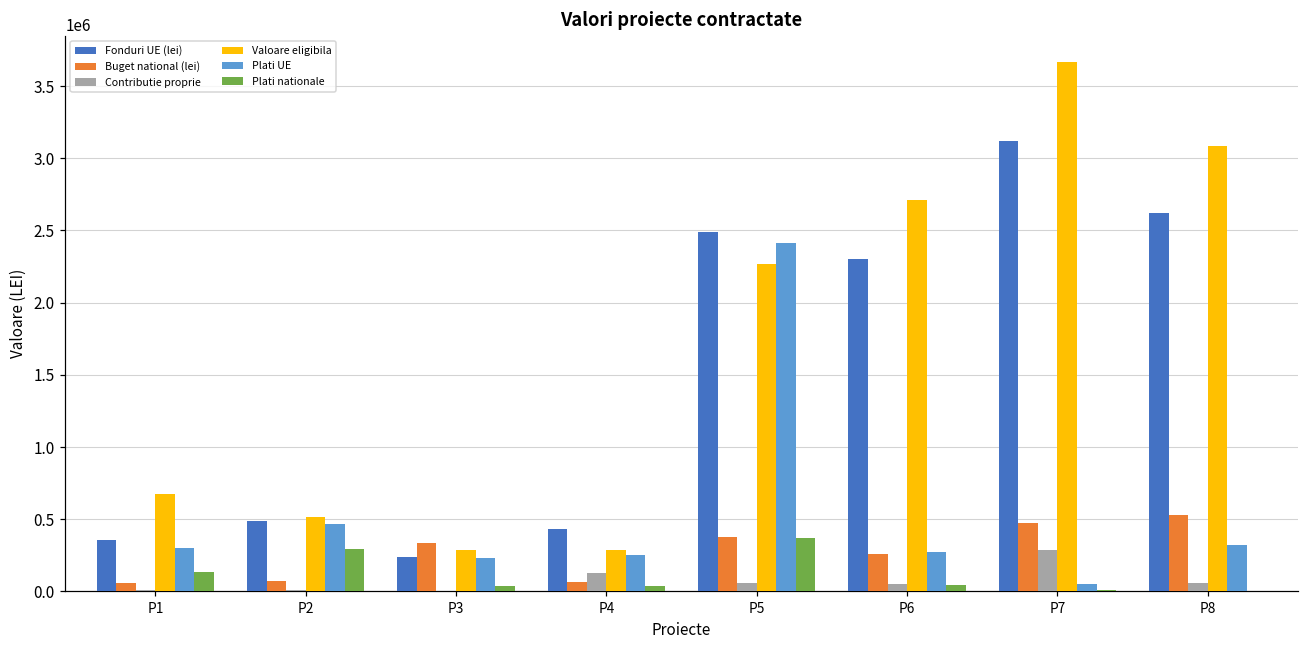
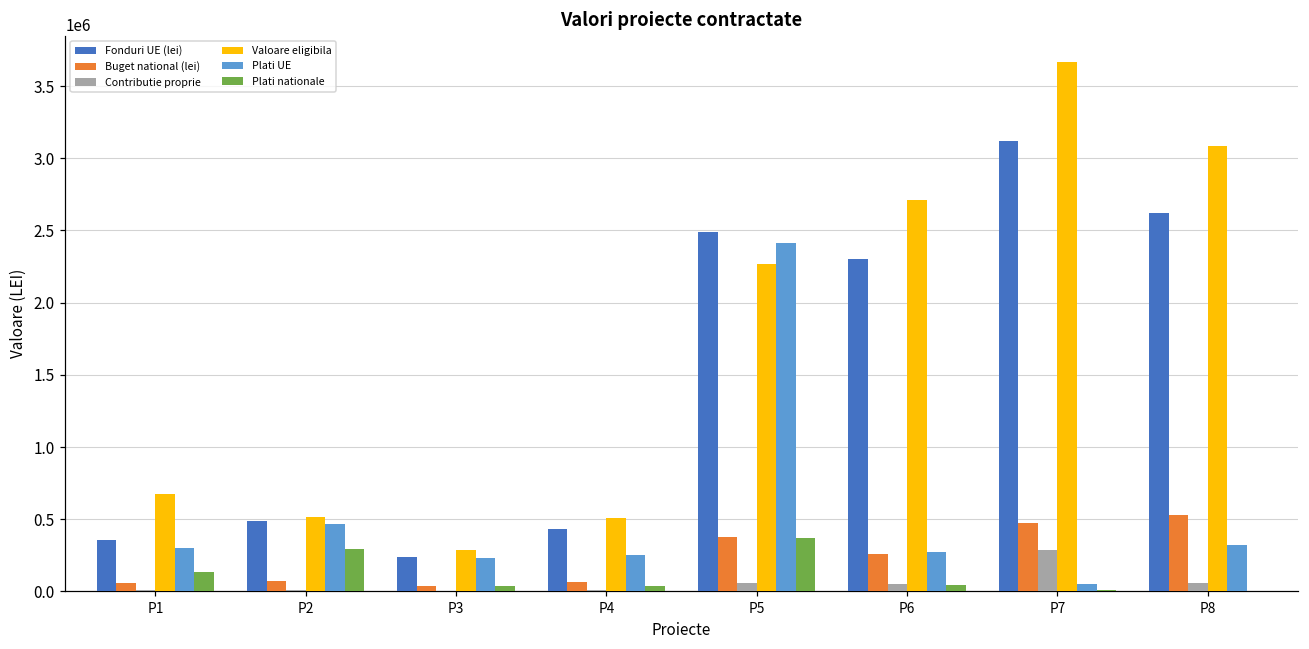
Buget national (lei), P3: 340000 -> 40000
Contributie proprie, P4: 130000 -> 10000
Valoare eligibila, P4: 290000 -> 510000
